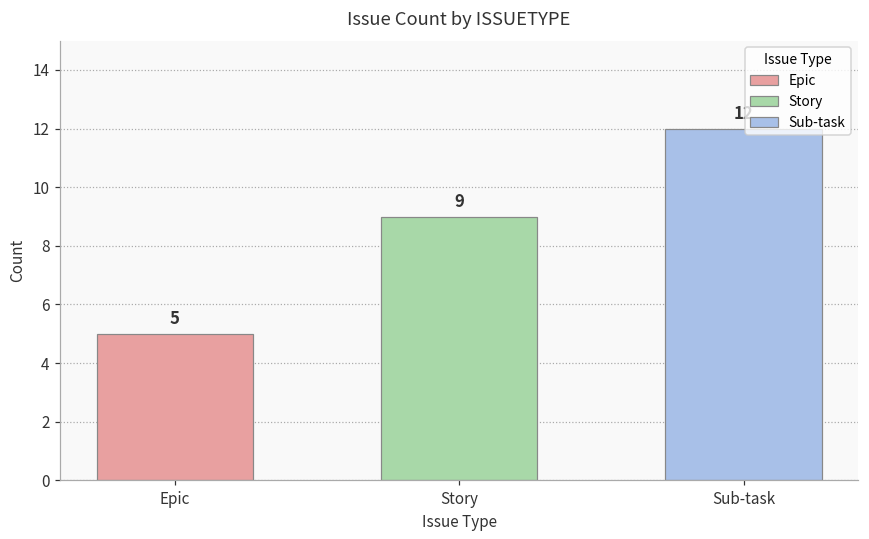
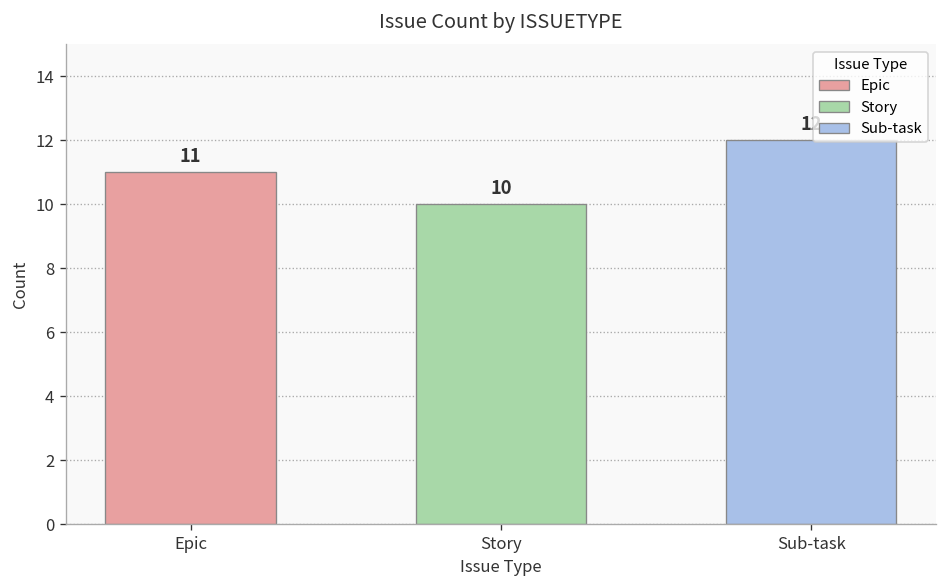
Epic: 5 -> 11
Story: 9 -> 10
